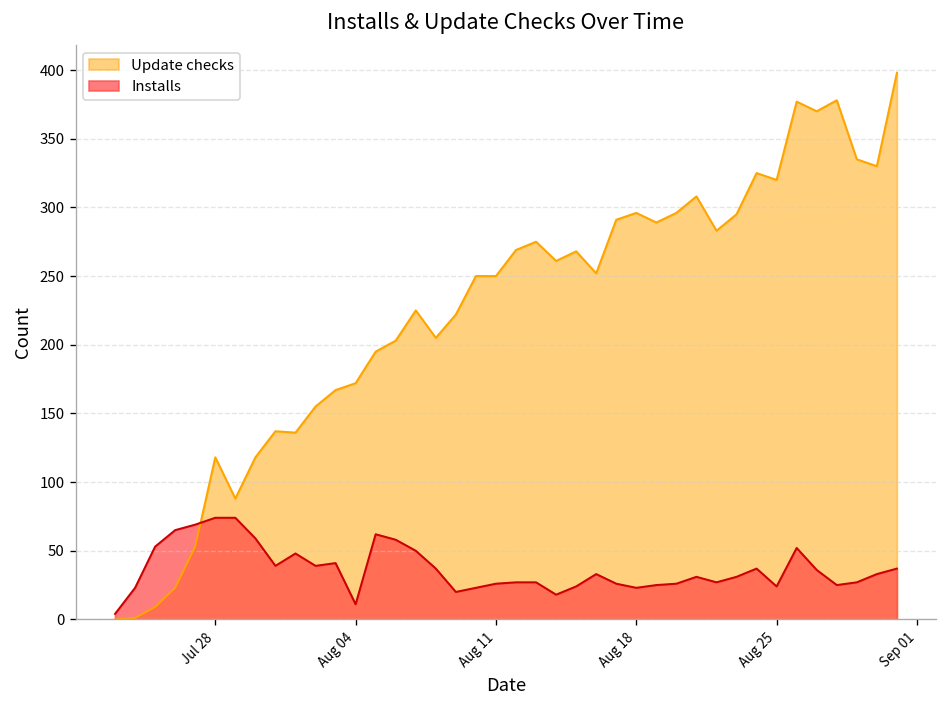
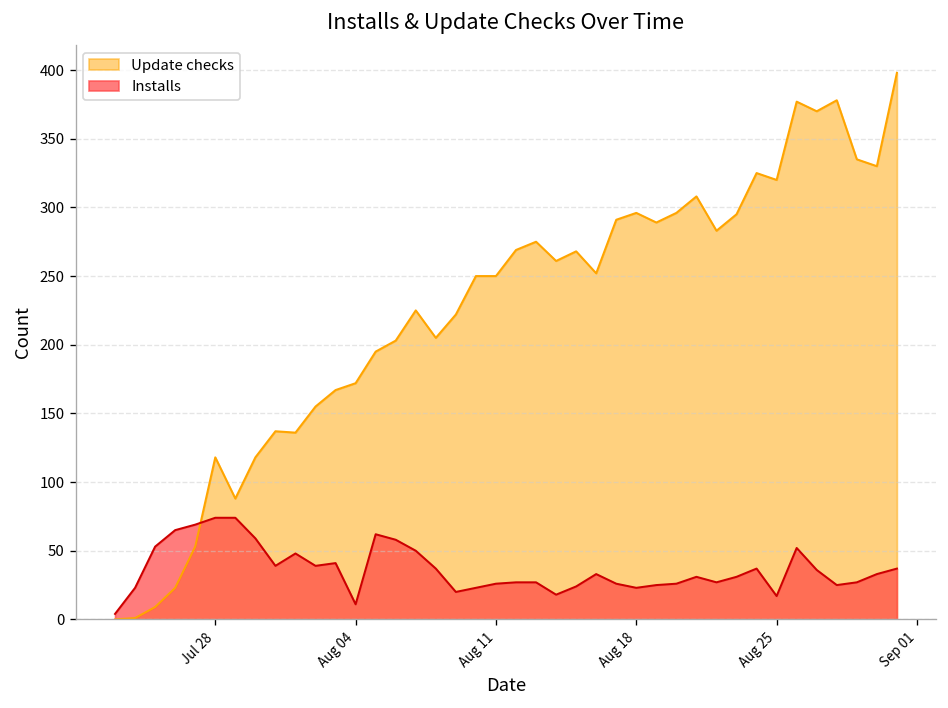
Installs, Aug 25: 24 -> 17
